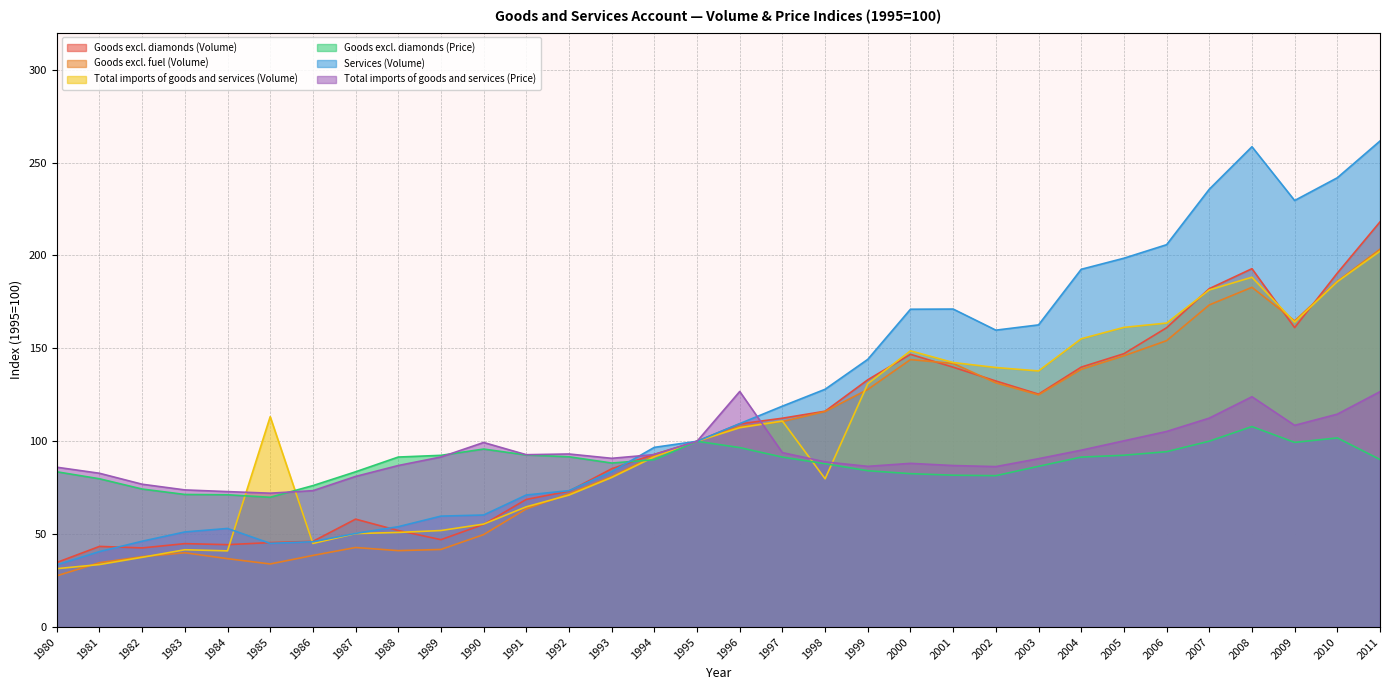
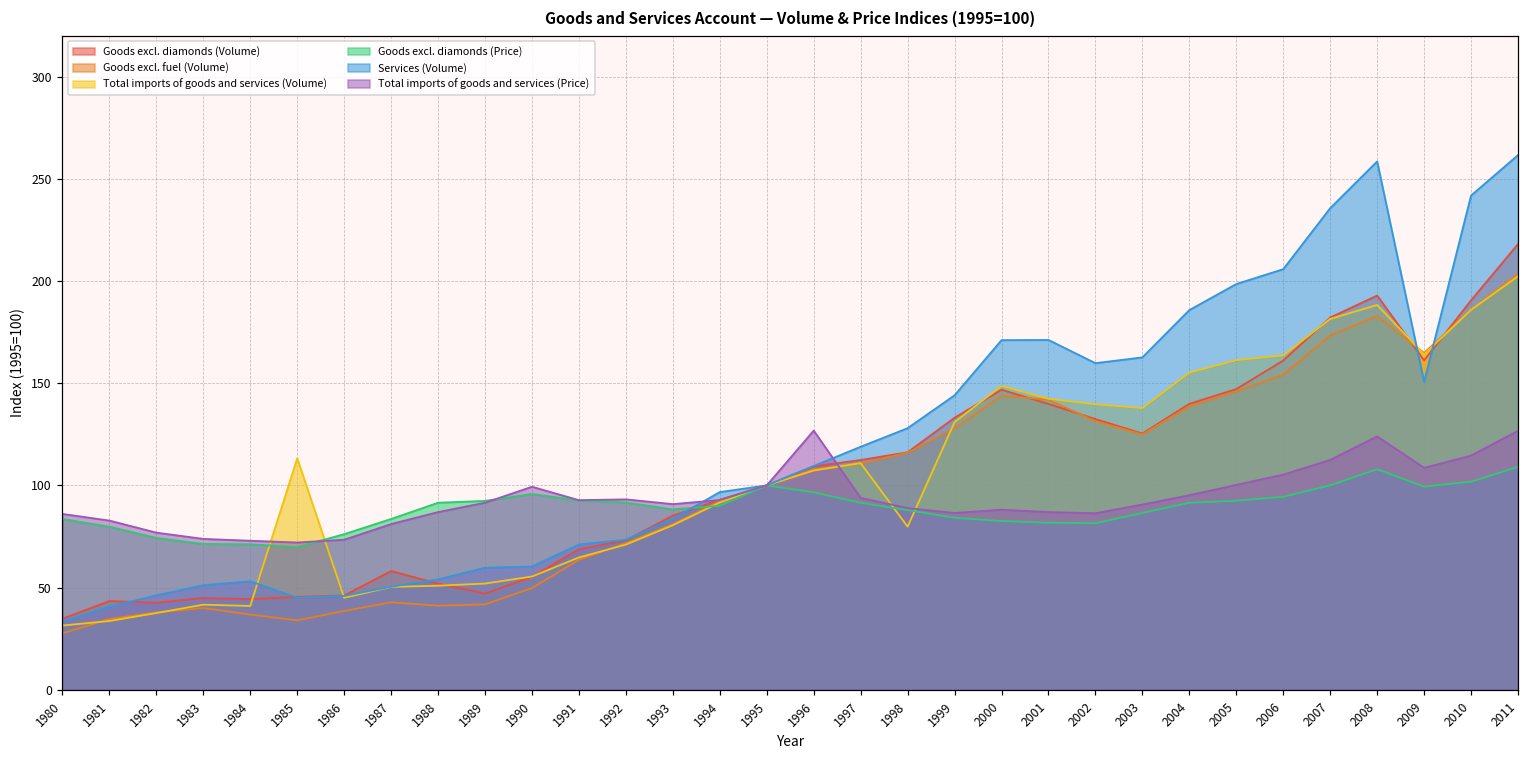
Services (Volume), 2004: 193 -> 186
Services (Volume), 2009: 230 -> 151
Goods excl. diamonds (Price), 2011: 90 -> 109
